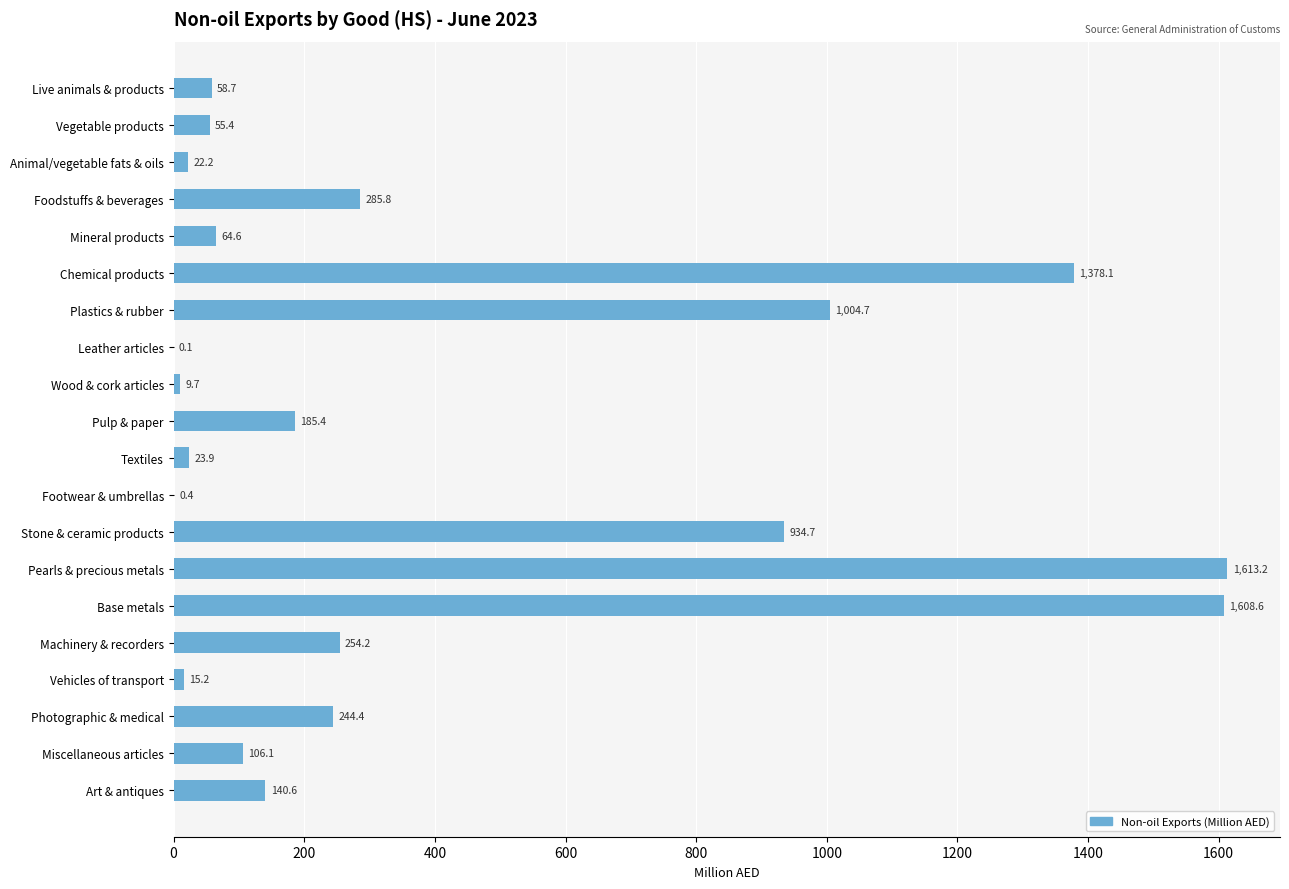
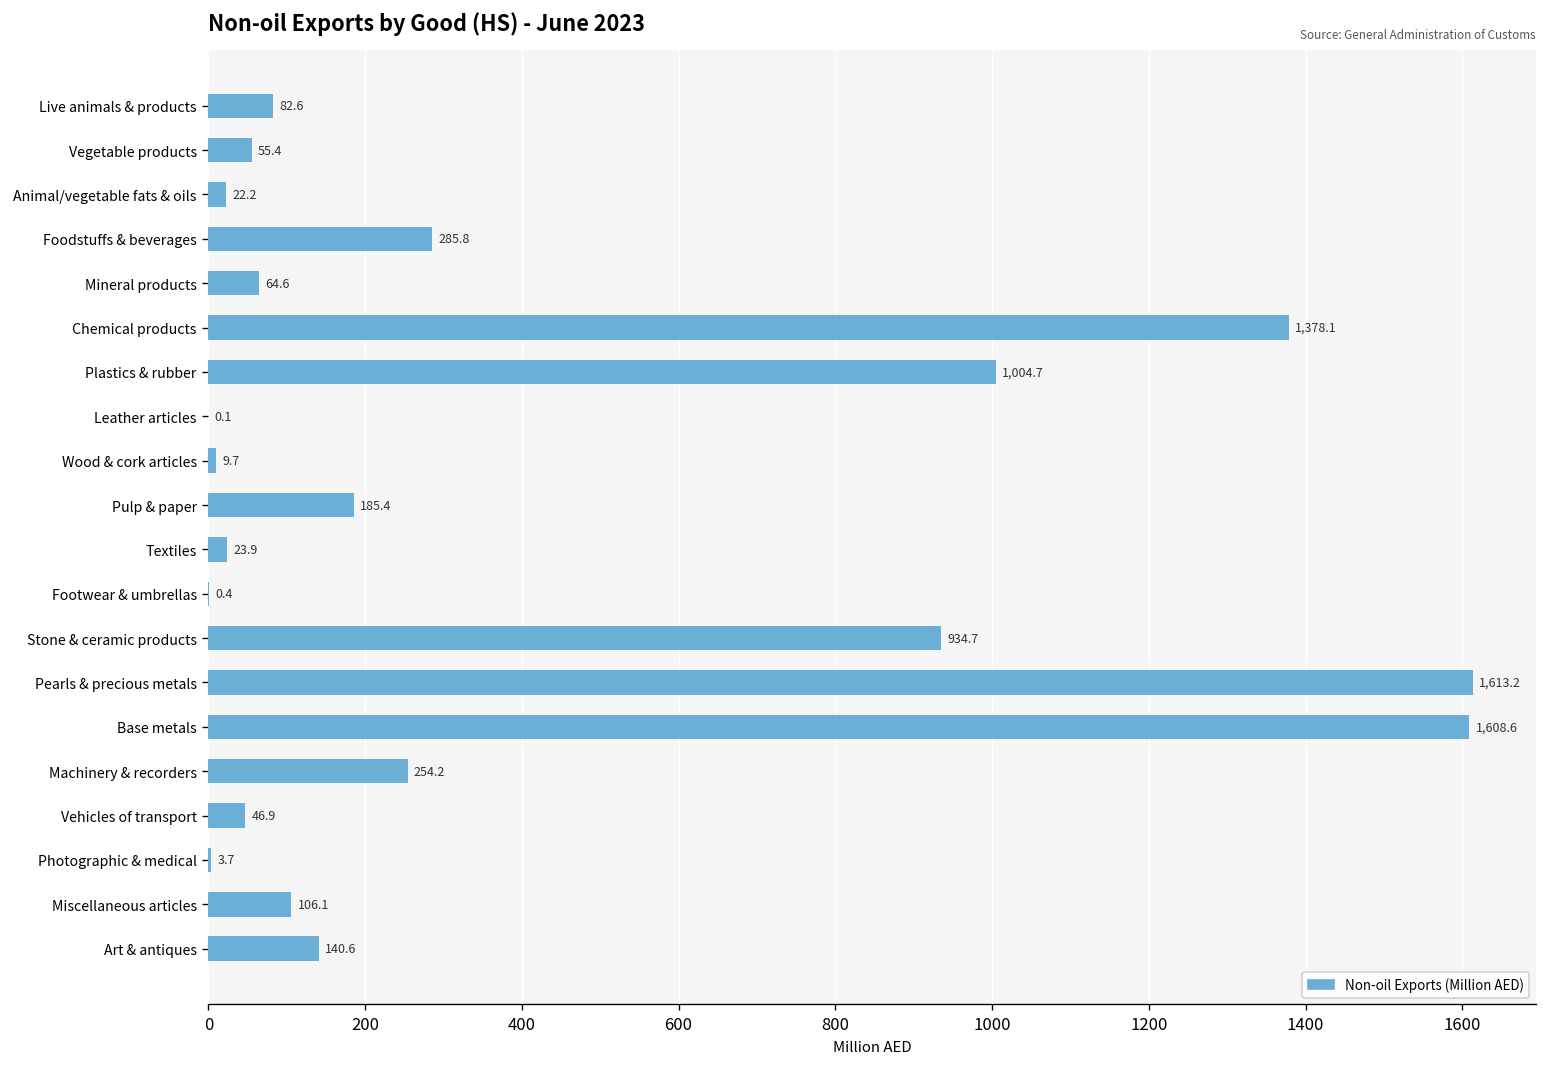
Live animals & products: 58.7 -> 82.6
Vehicles of transport: 15.2 -> 46.9
Photographic & medical: 244.4 -> 3.7
